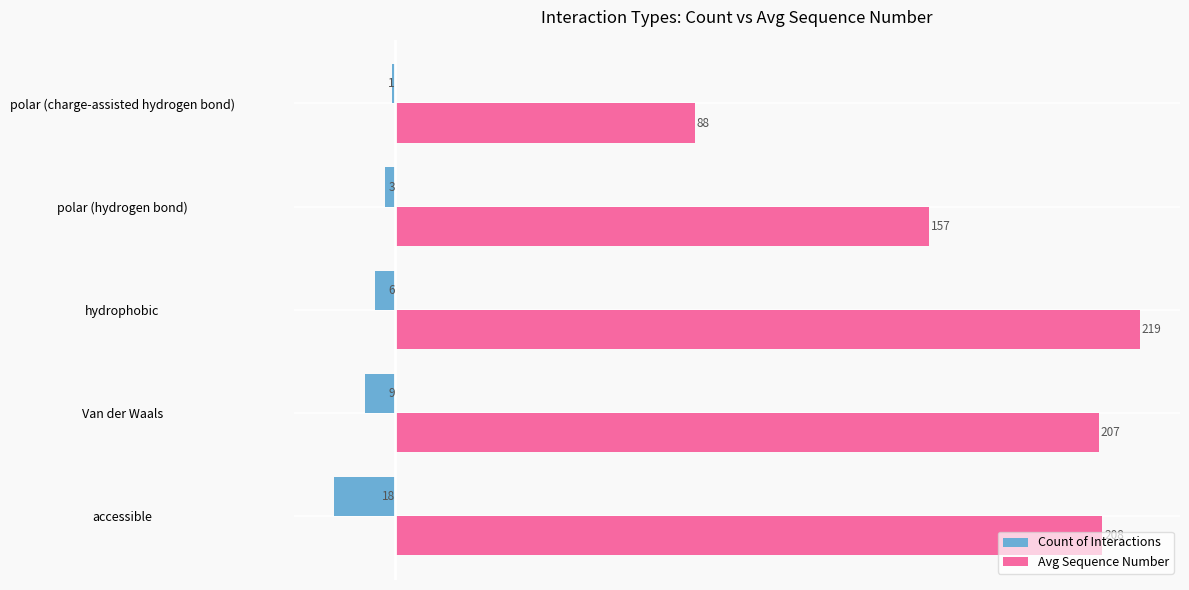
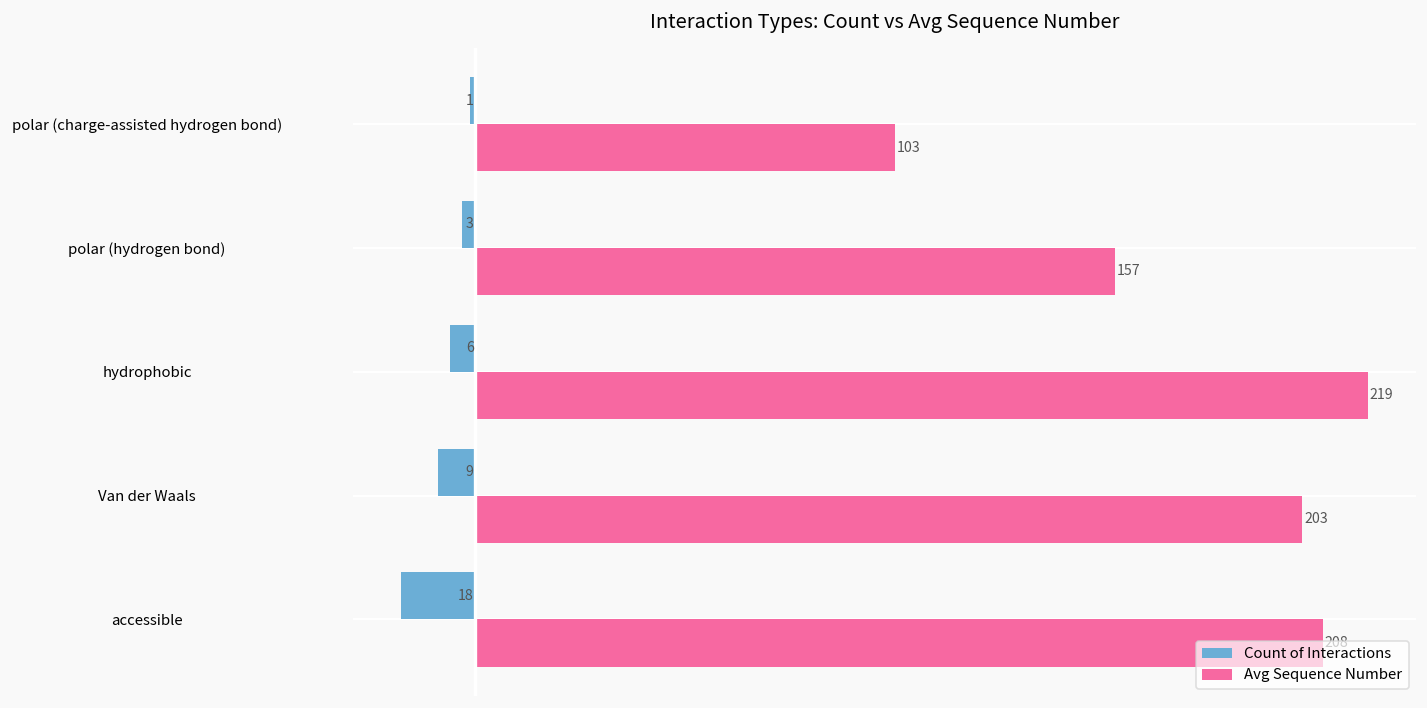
Avg Sequence Number, polar (charge-assisted hydrogen bond): 88 -> 103
Avg Sequence Number, Van der Waals: 207 -> 203
